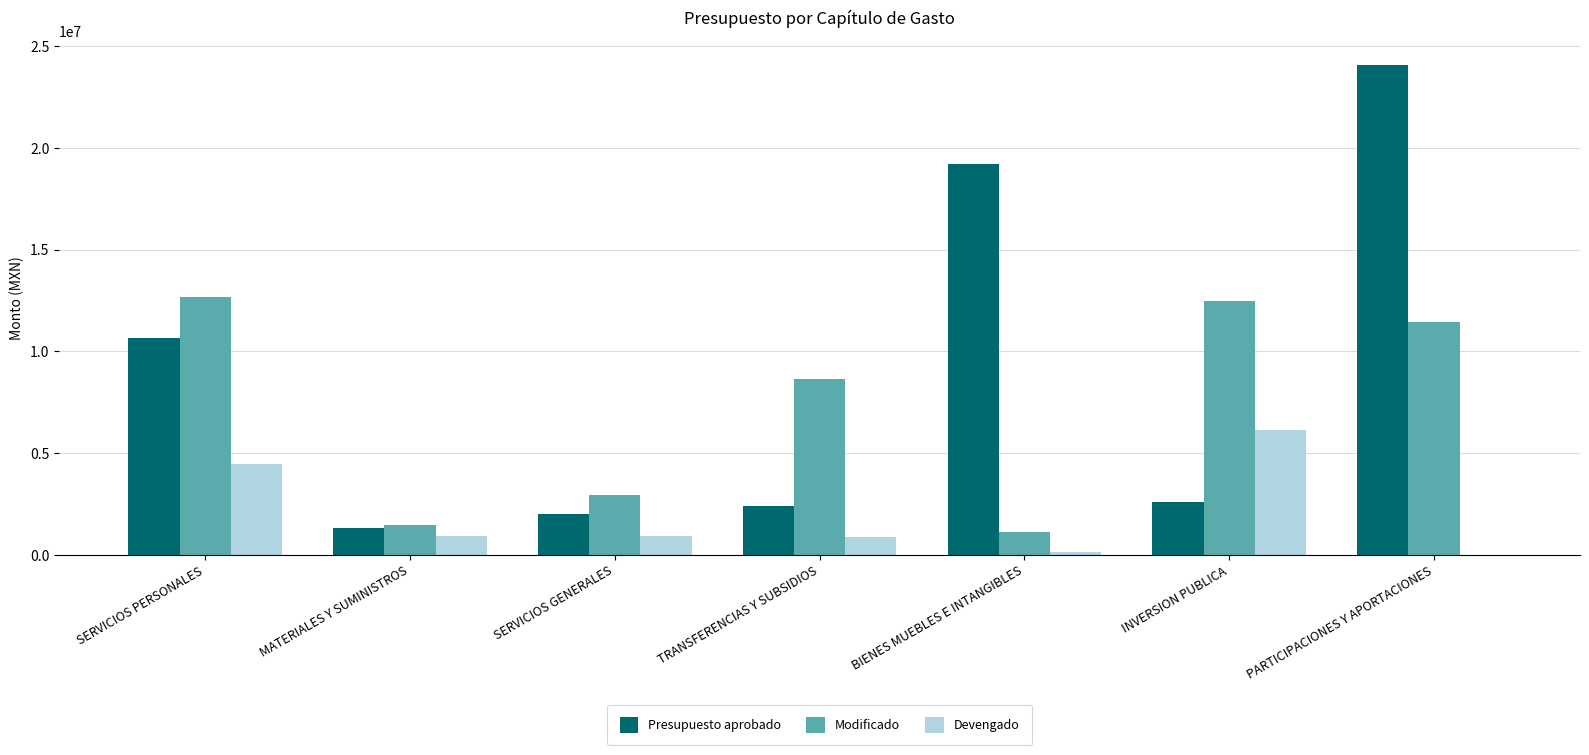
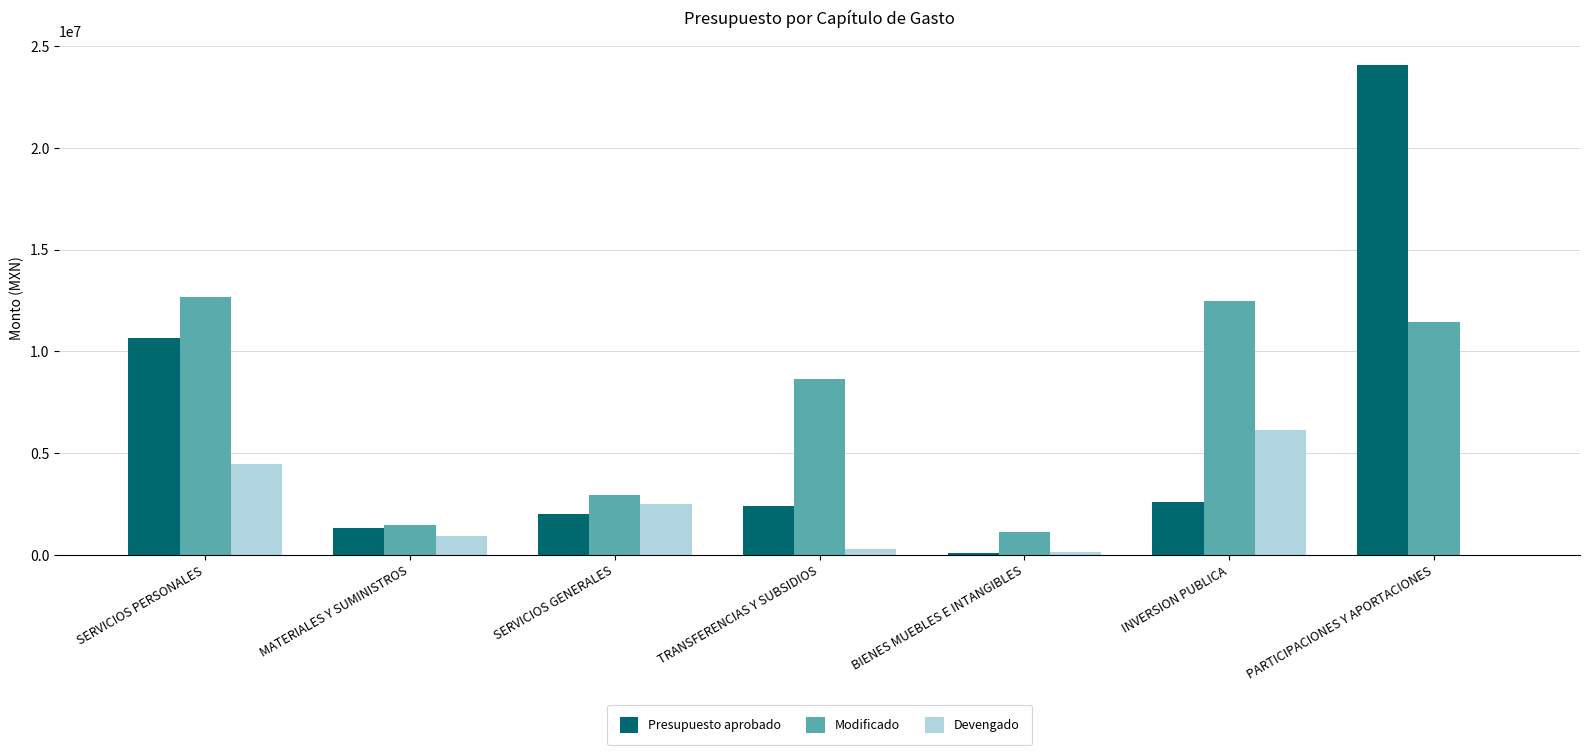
Devengado, SERVICIOS GENERALES: 900000 -> 2500000
Devengado, TRANSFERENCIAS Y SUBSIDIOS: 900000 -> 300000
Presupuesto aprobado, BIENES MUEBLES E INTANGIBLES: 19200000 -> 100000
